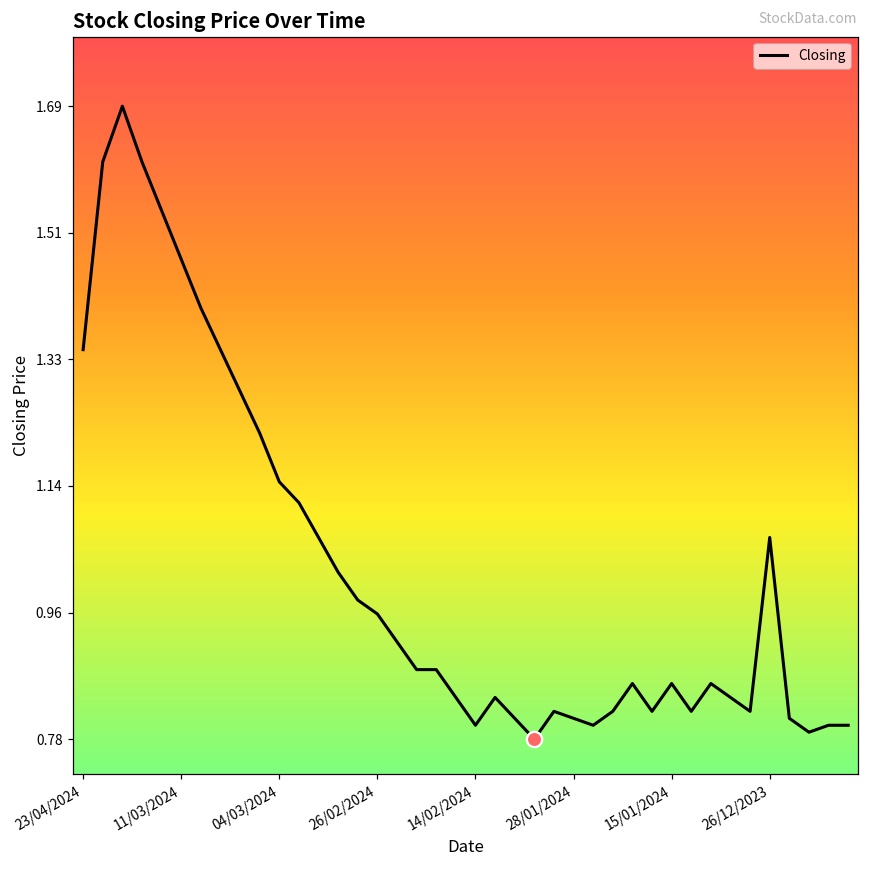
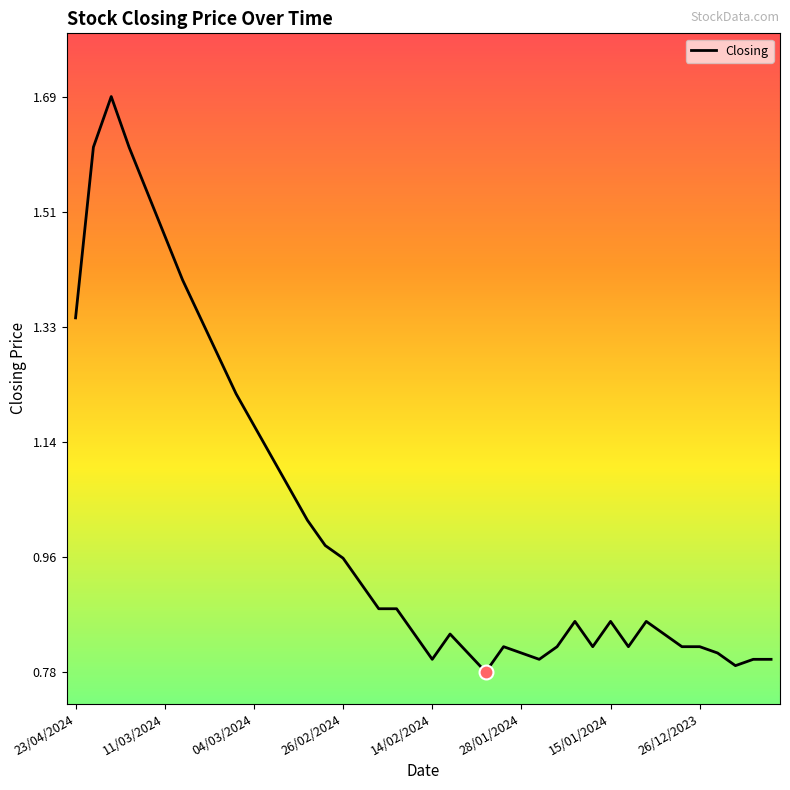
Closing, 04/03/2024: 1.15 -> 1.17
Closing, 26/12/2023: 1.07 -> 0.82
